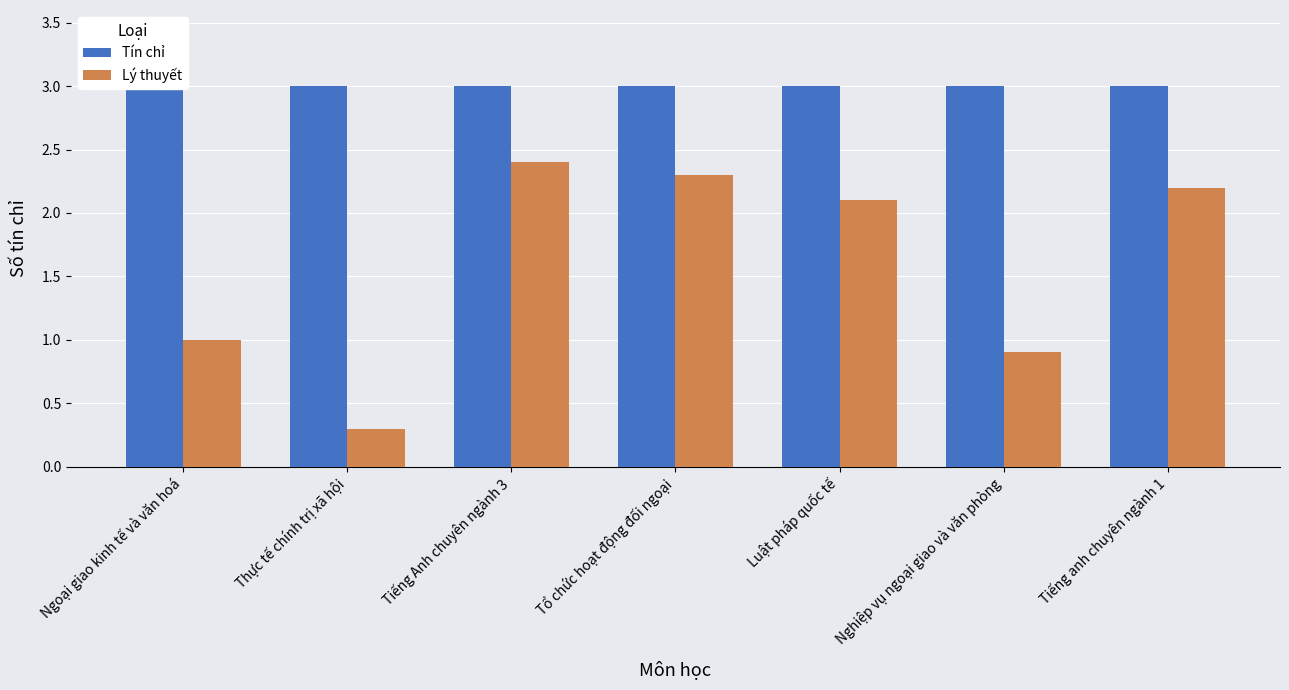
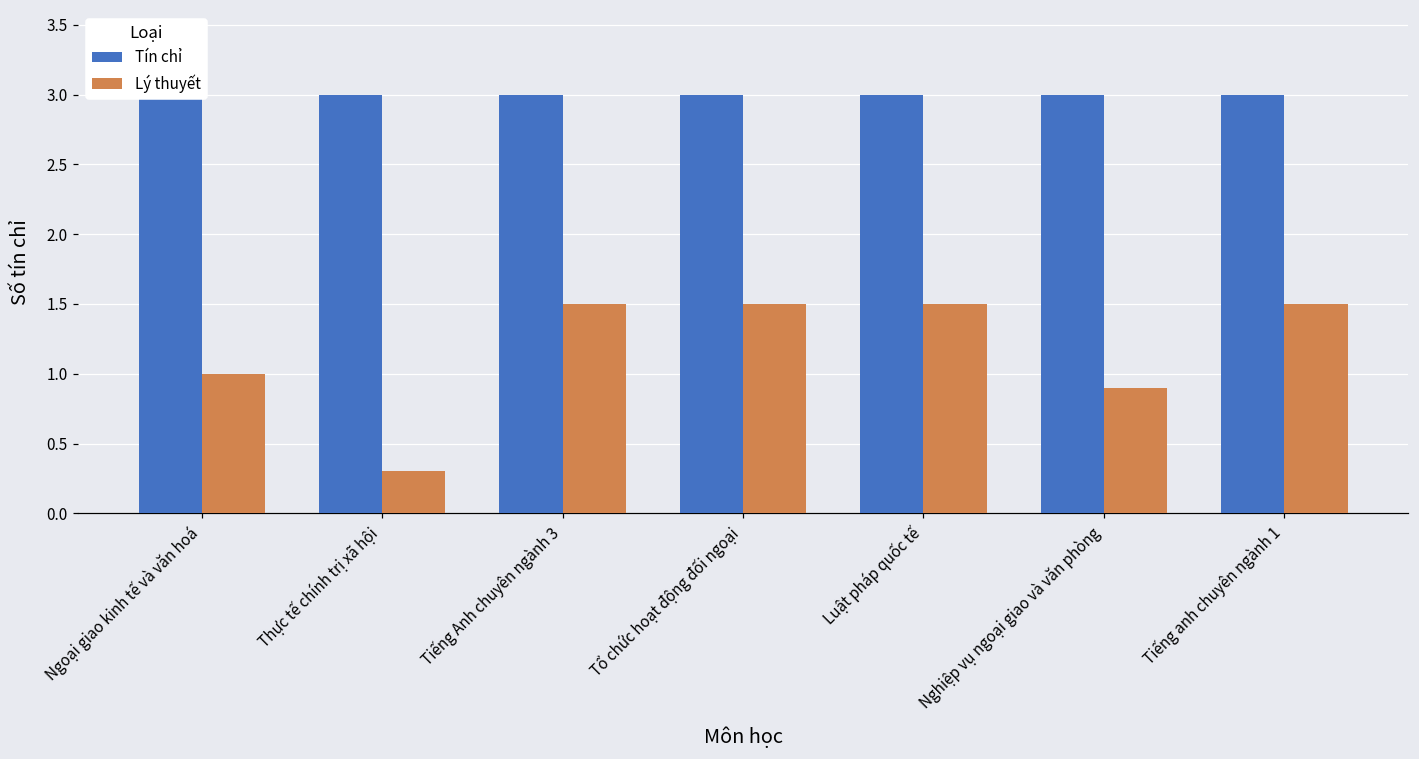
Lý thuyết, Tiếng Anh chuyên ngành 3: 2.4 -> 1.5
Lý thuyết, Tổ chức hoạt động đối ngoại: 2.3 -> 1.5
Lý thuyết, Luật pháp quốc tế: 2.1 -> 1.5
Lý thuyết, Tiếng anh chuyên ngành 1: 2.2 -> 1.5
